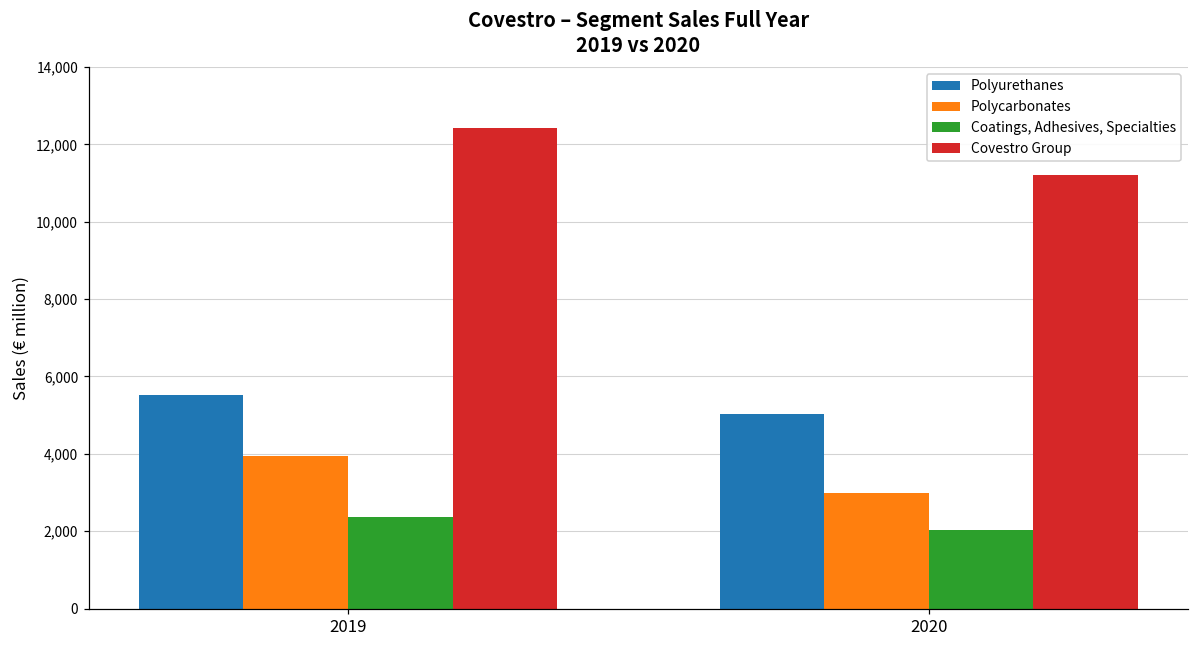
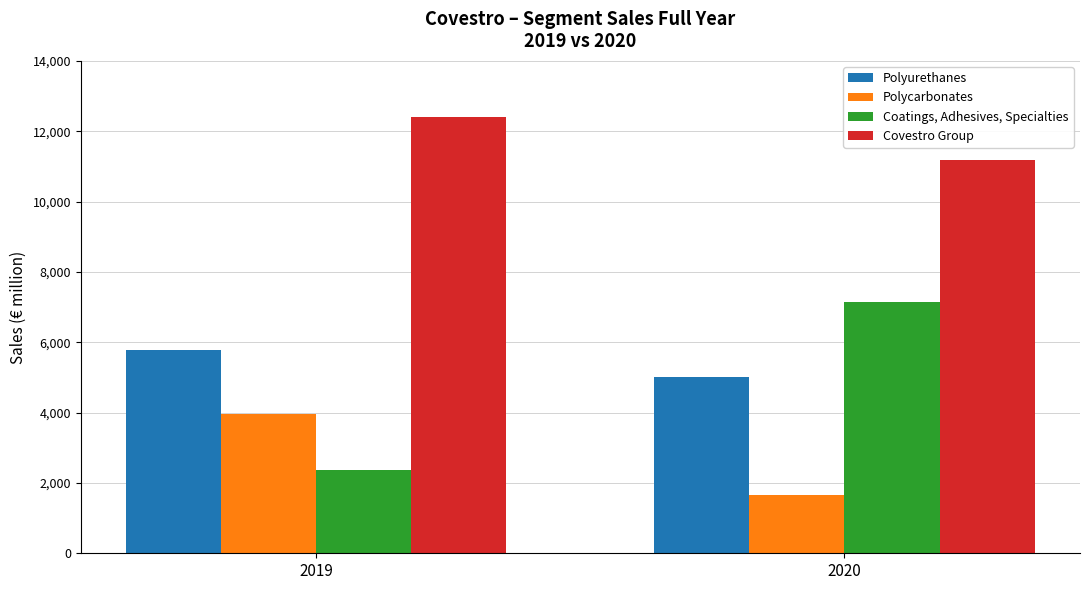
Polyurethanes, 2019: 5,500 -> 5,800
Polycarbonates, 2020: 3,000 -> 1,600
Coatings, Adhesives, Specialties, 2020: 2,000 -> 7,200
